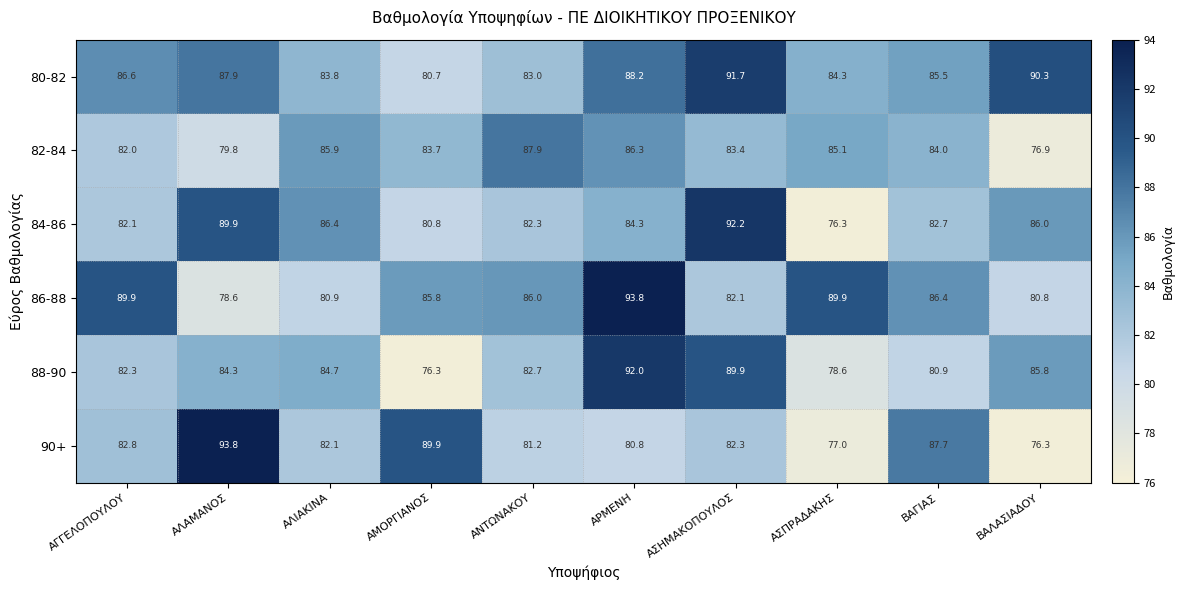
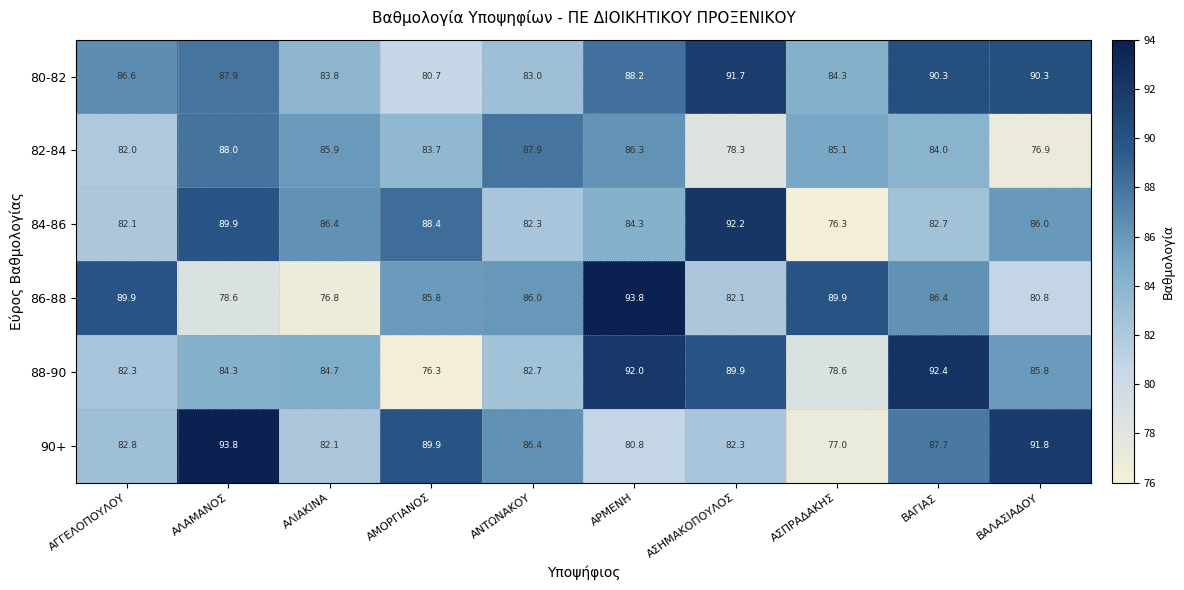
80-82, ΒΑΓΙΑΣ: 85.5 -> 90.3
82-84, ΑΛΑΜΑΝΟΣ: 79.8 -> 88.0
82-84, ΑΣΗΜΑΚΟΠΟΥΛΟΣ: 83.4 -> 78.3
84-86, ΑΜΟΡΓΙΑΝΟΣ: 80.8 -> 88.4
86-88, ΑΛΙΑΚΙΝΑ: 80.9 -> 76.8
88-90, ΒΑΓΙΑΣ: 80.9 -> 92.4
90+, ΑΝΤΩΝΑΚΟΥ: 81.2 -> 86.4
90+, ΒΑΛΑΣΙΑΔΟΥ: 76.3 -> 91.8
